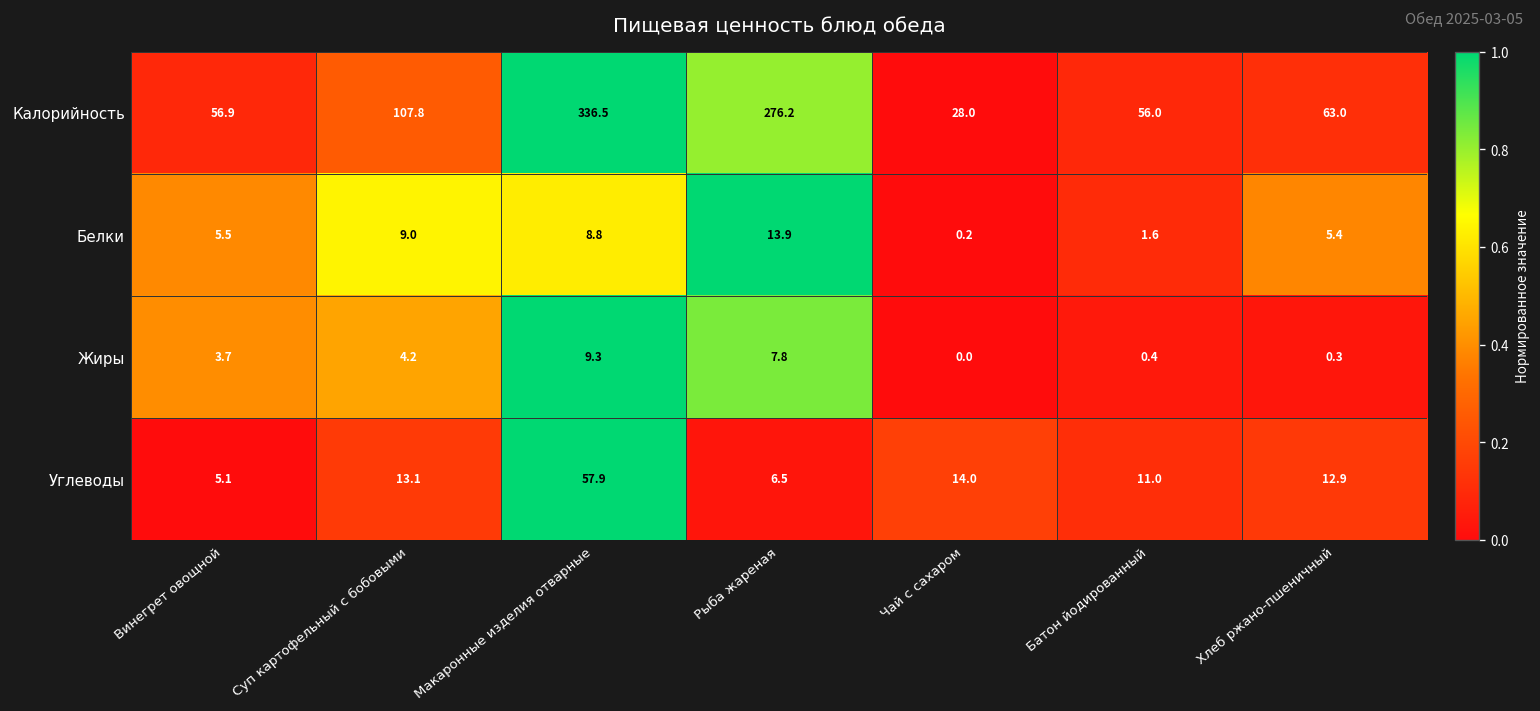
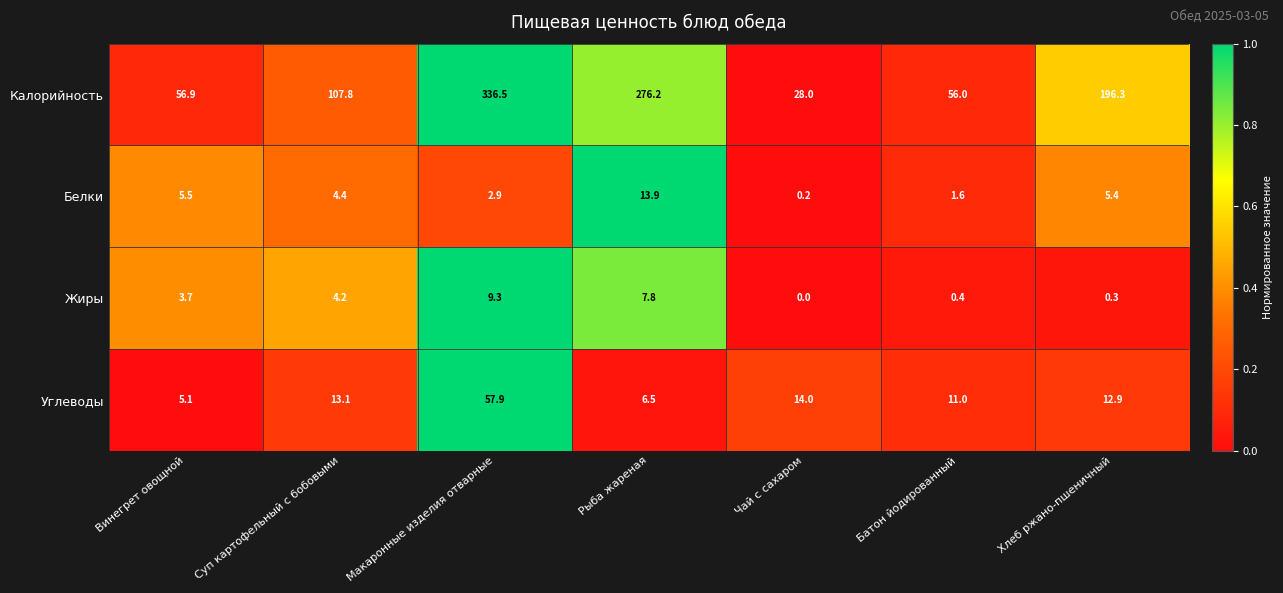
Калорийность, Хлеб ржано-пшеничный: 63.0 -> 196.3
Белки, Суп картофельный с бобовыми: 9.0 -> 4.4
Белки, Макаронные изделия отварные: 8.8 -> 2.9
